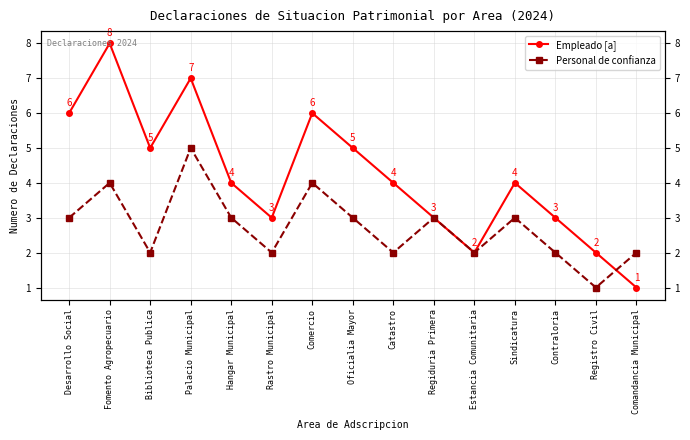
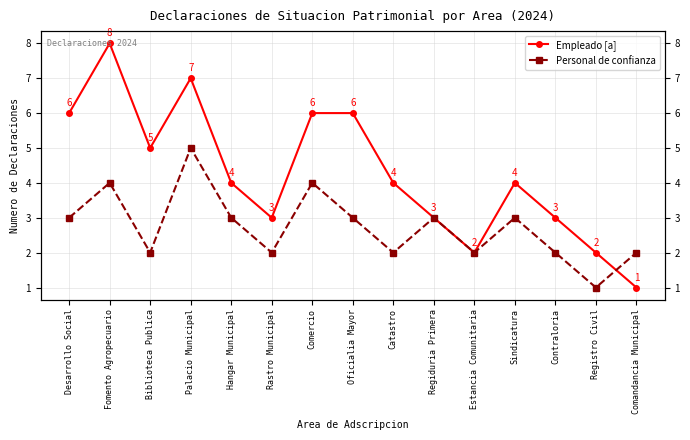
Empleado [a], Oficialia Mayor: 5 -> 6
